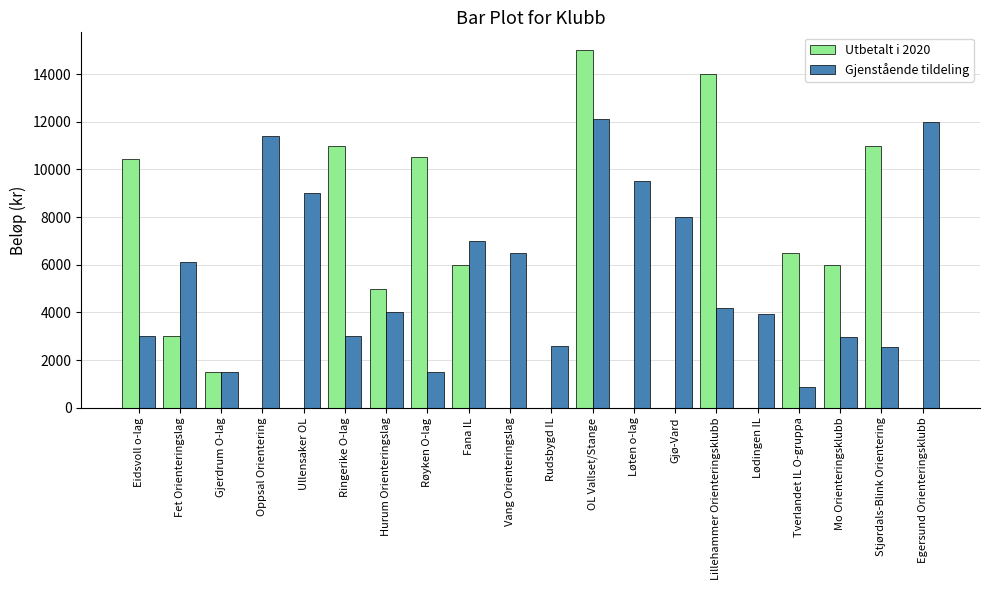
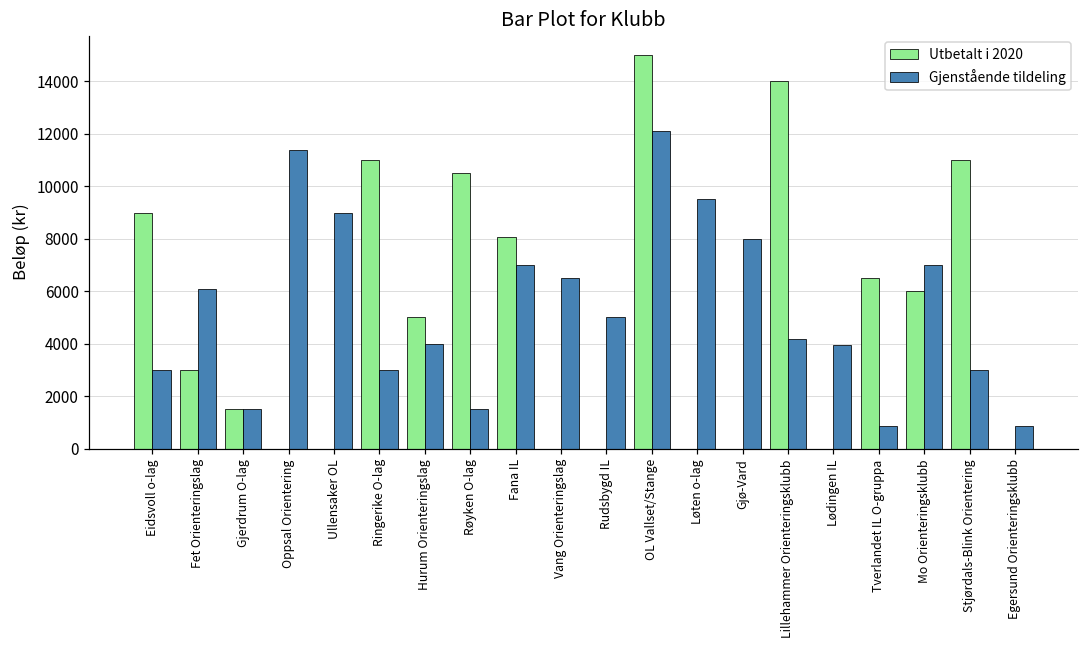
Utbetalt i 2020, Eidsvoll o-lag: 10400 -> 9000
Utbetalt i 2020, Fana IL: 6000 -> 8100
Gjenstående tildeling, Rudsbygd IL: 2600 -> 5000
Gjenstående tildeling, Mo Orienteringsklubb: 3000 -> 7000
Gjenstående tildeling, Stjørdals-Blink Orientering: 2600 -> 3000
Gjenstående tildeling, Egersund Orienteringsklubb: 12000 -> 900
